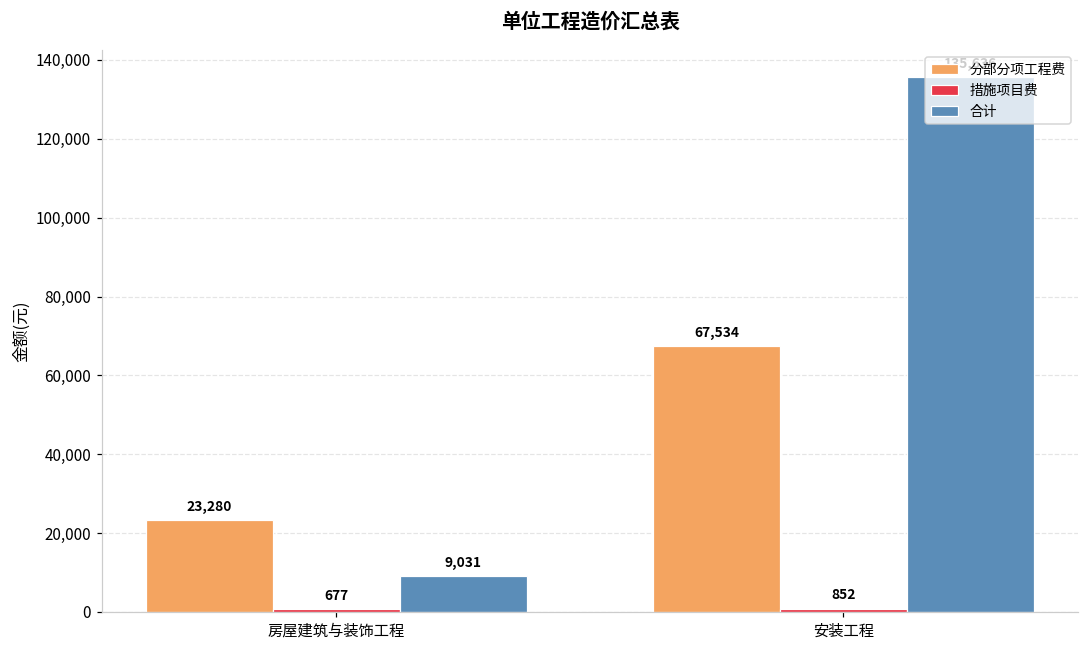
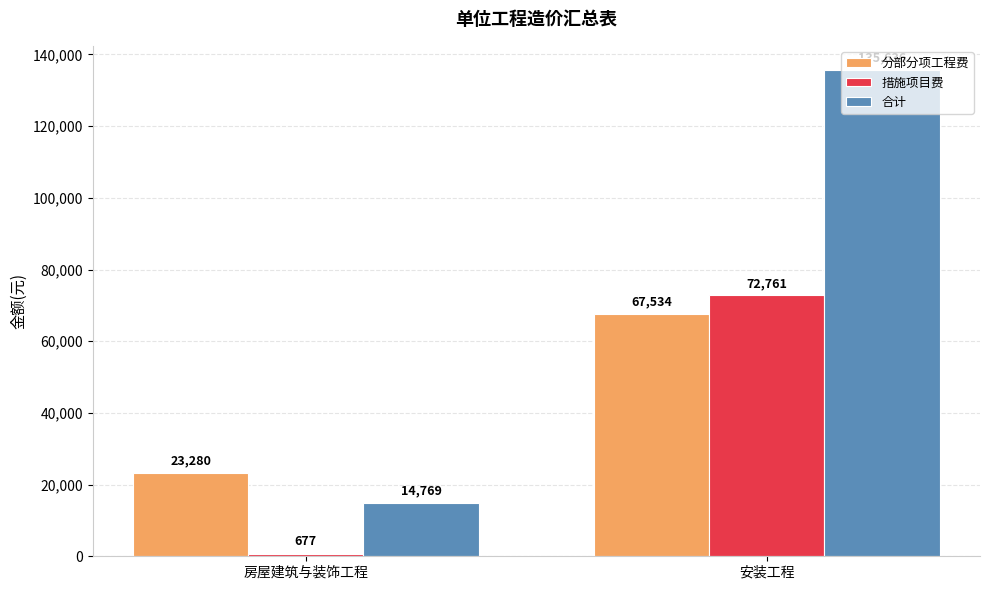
合计, 房屋建筑与装饰工程: 9,031 -> 14,769
措施项目费, 安装工程: 852 -> 72,761
